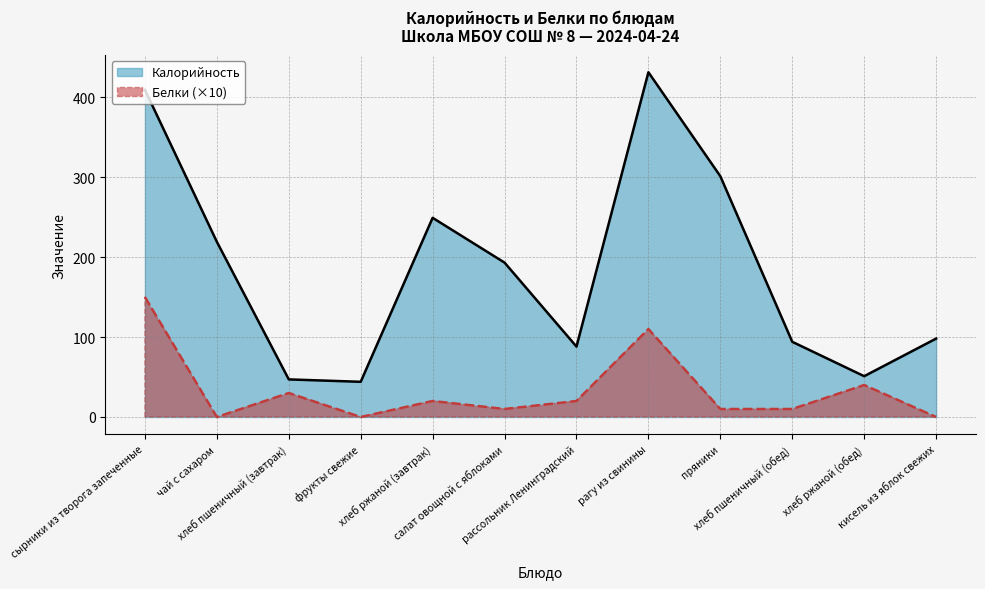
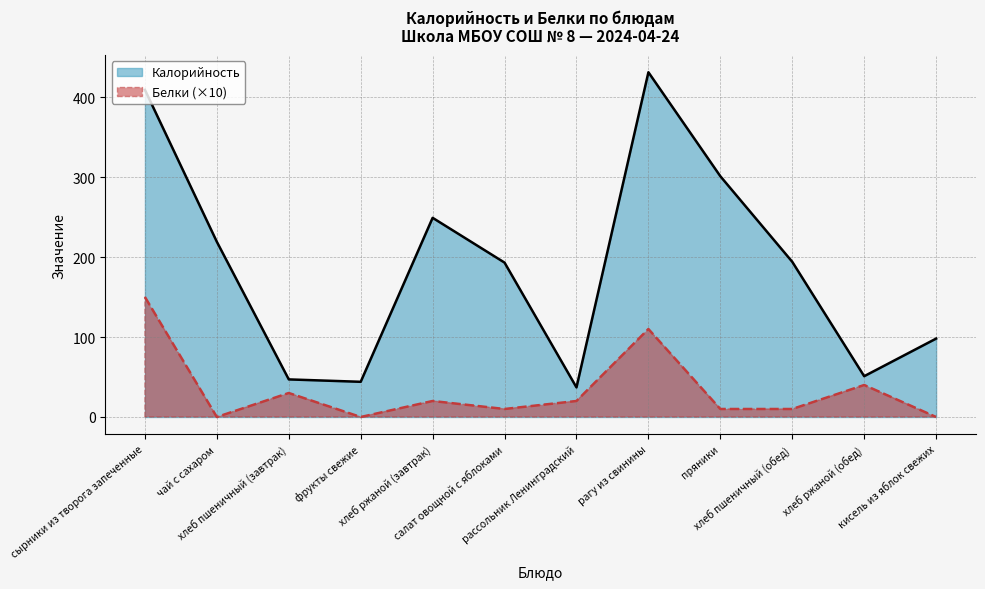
Калорийность, рассольник Ленинградский: 90 -> 40
Калорийность, хлеб пшеничный (обед): 90 -> 190
